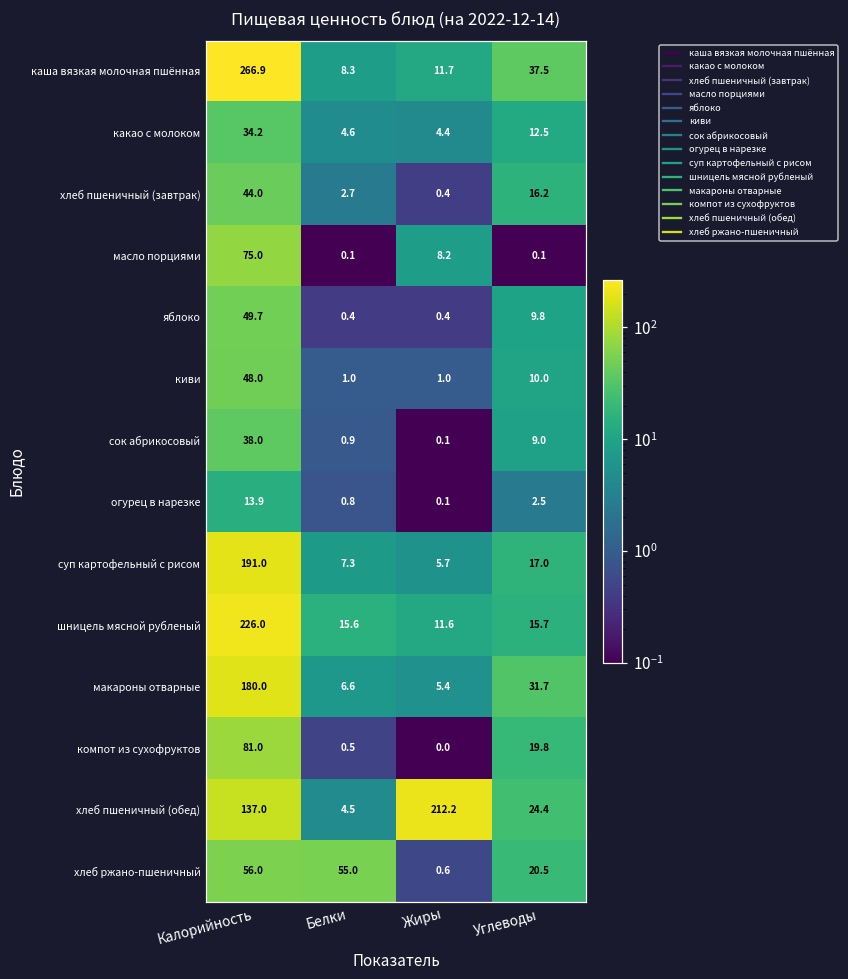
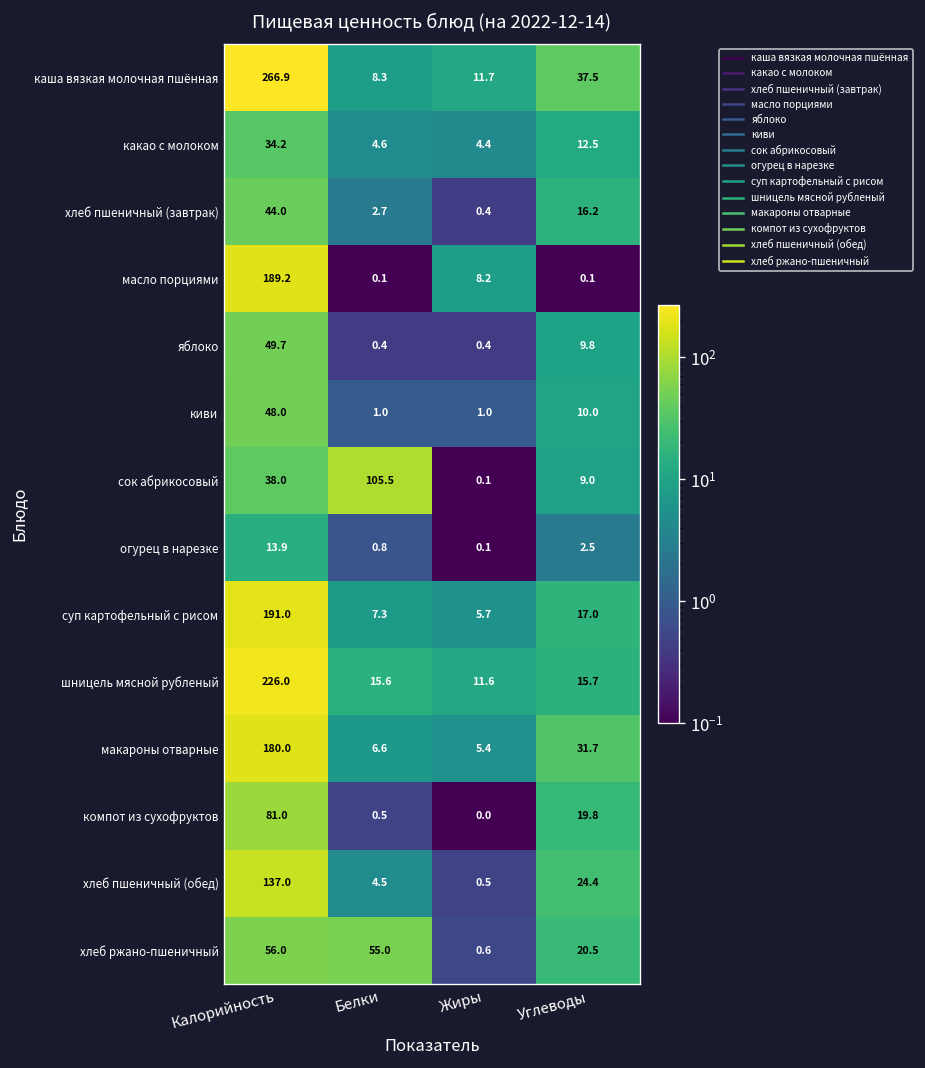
масло порциями, Калорийность: 75.0 -> 189.2
сок абрикосовый, Белки: 0.9 -> 105.5
хлеб пшеничный (обед), Жиры: 212.2 -> 0.5
